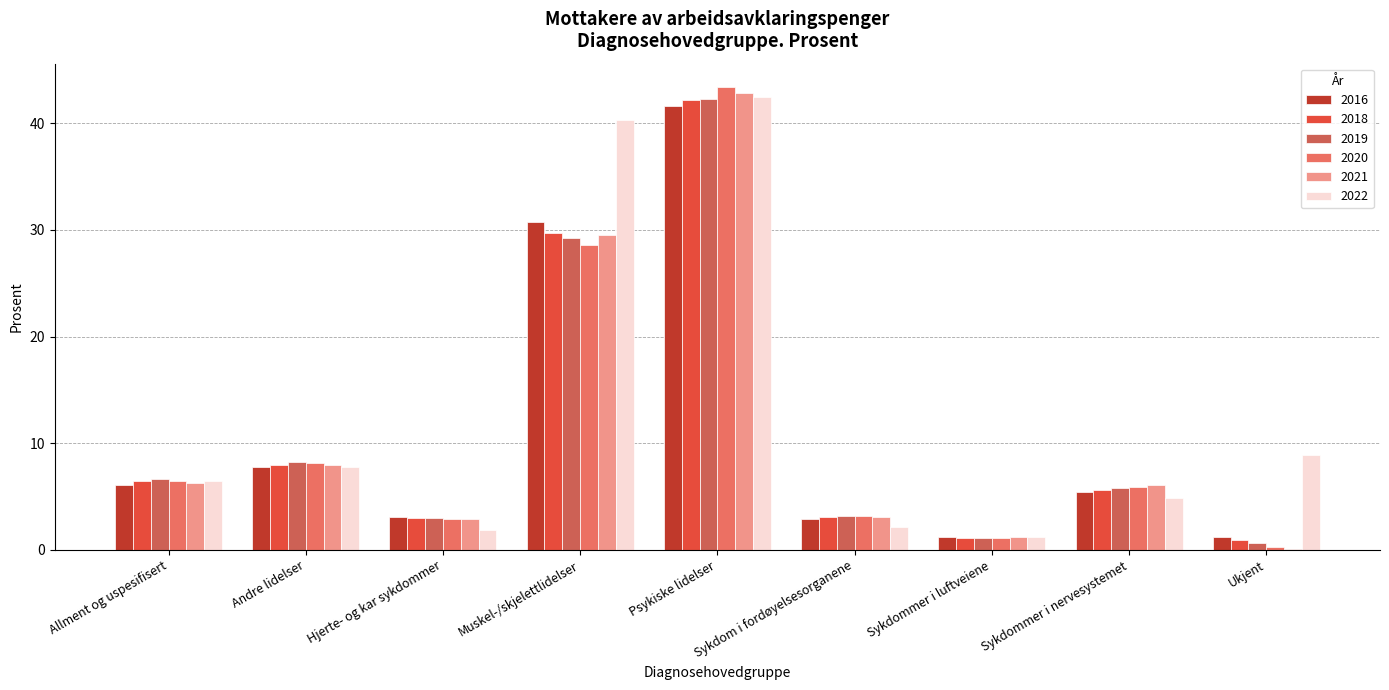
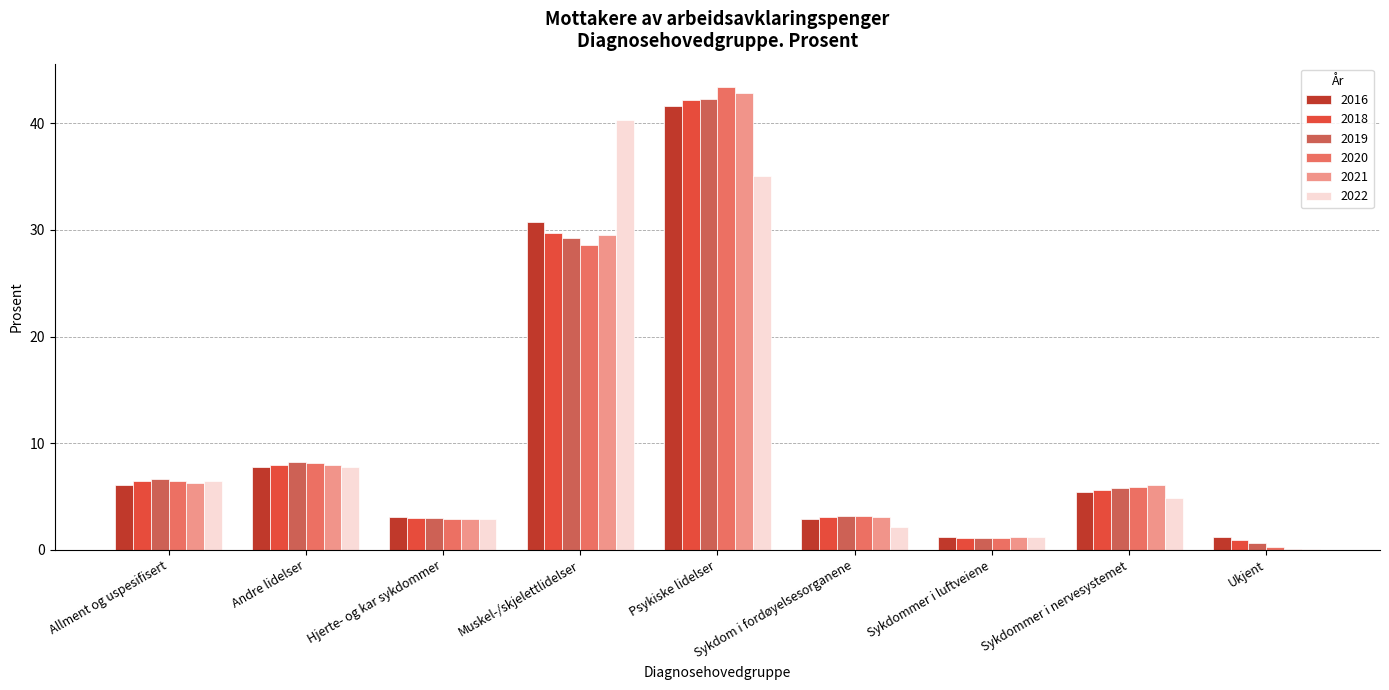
2022, Hjerte- og kar sykdommer: 1.9 -> 2.9
2022, Psykiske lidelser: 42.4 -> 35.0
2022, Ukjent: 8.9 -> 0.1
